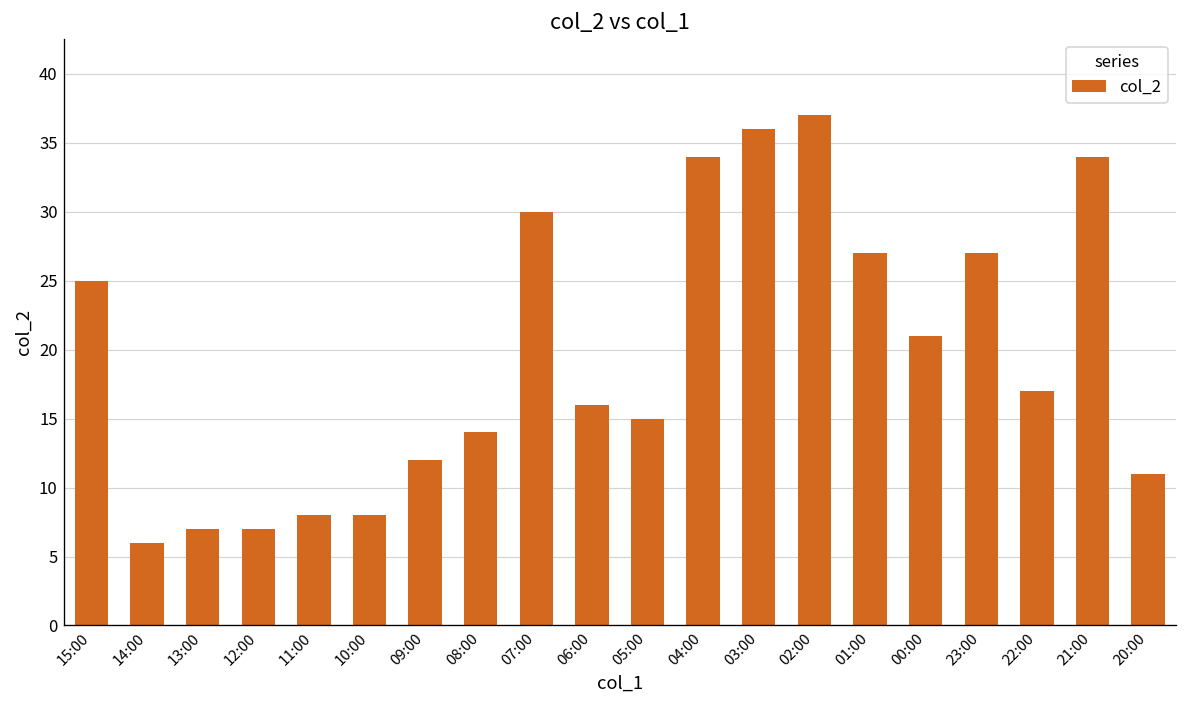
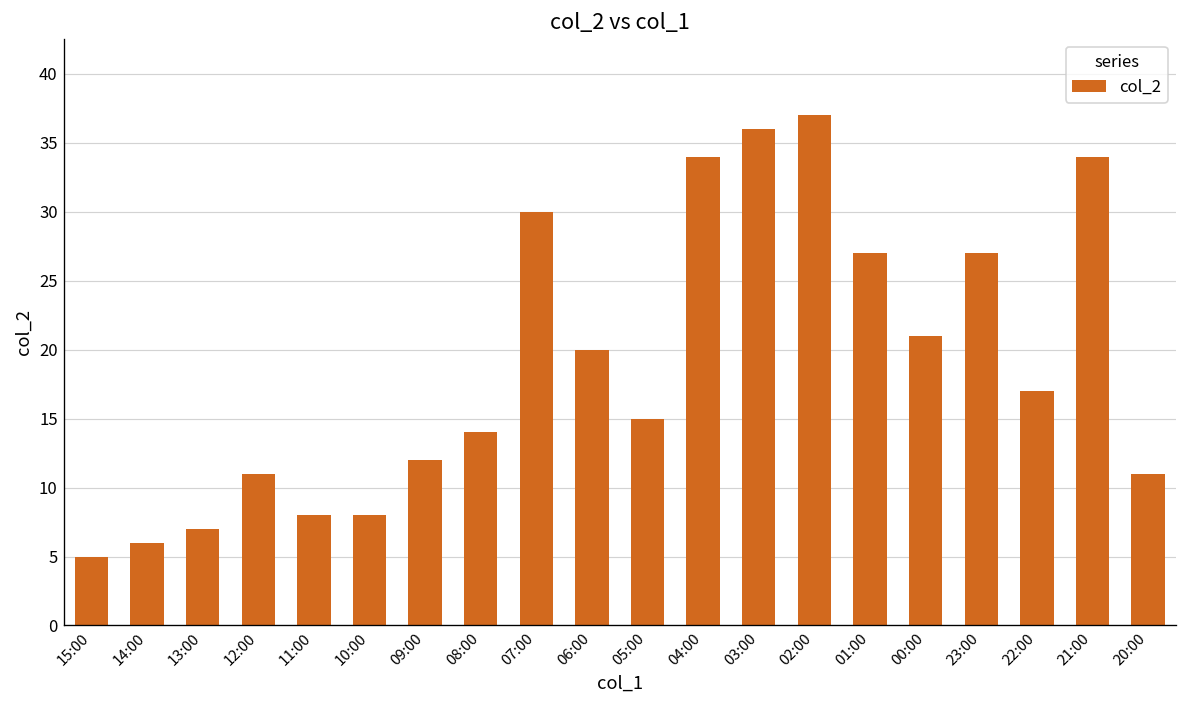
15:00: 25 -> 5
12:00: 7 -> 11
06:00: 16 -> 20
